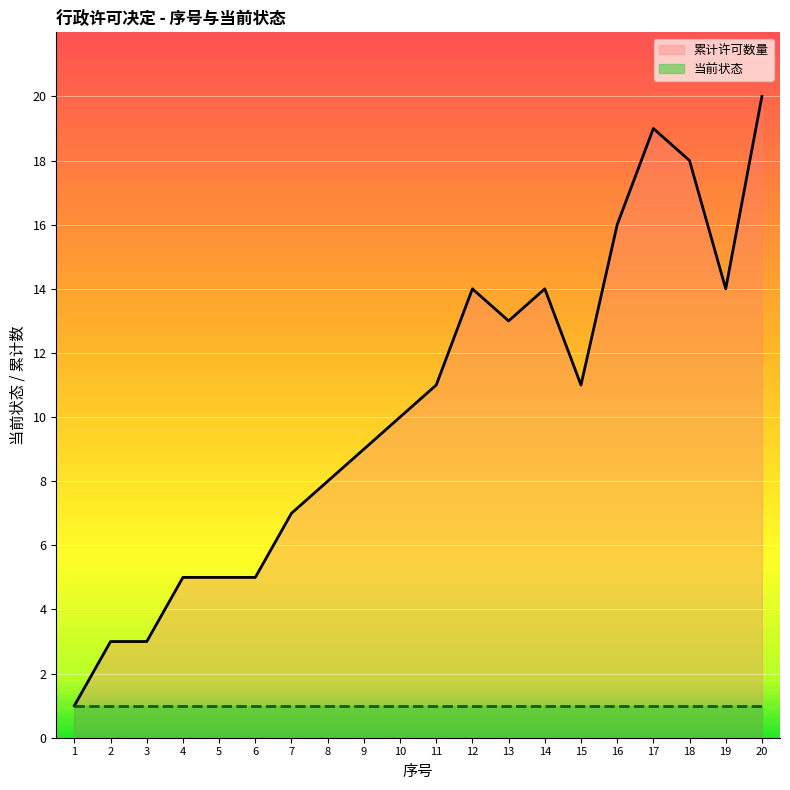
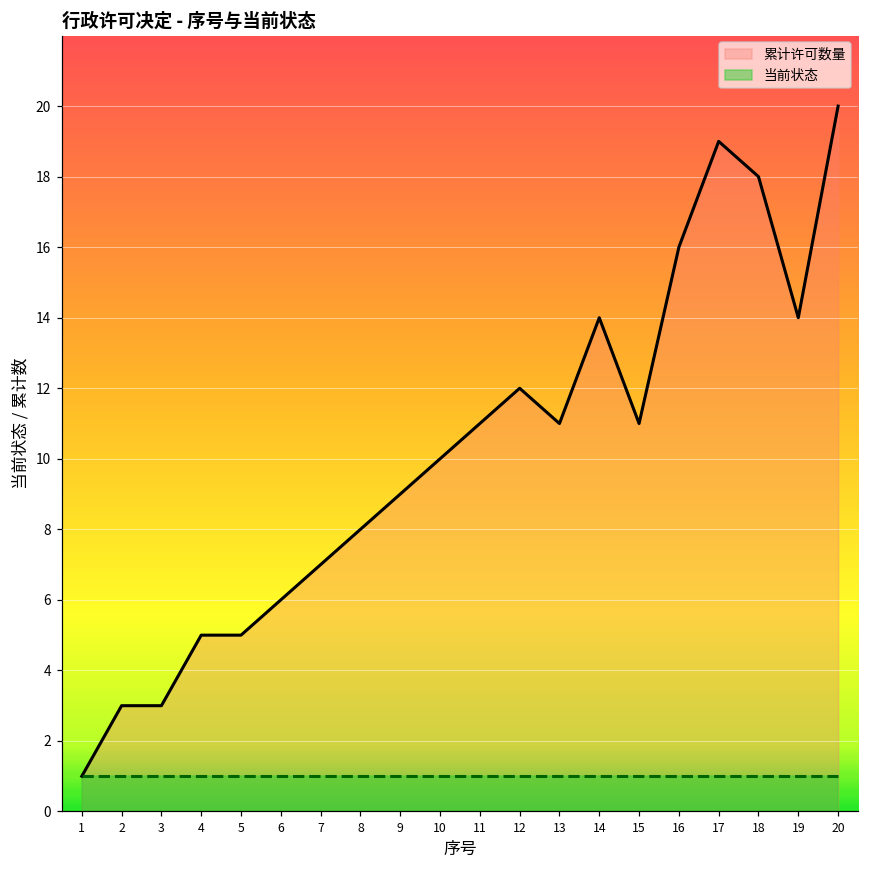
累计许可数量, 6: 5 -> 6
累计许可数量, 12: 14 -> 12
累计许可数量, 13: 13 -> 11
